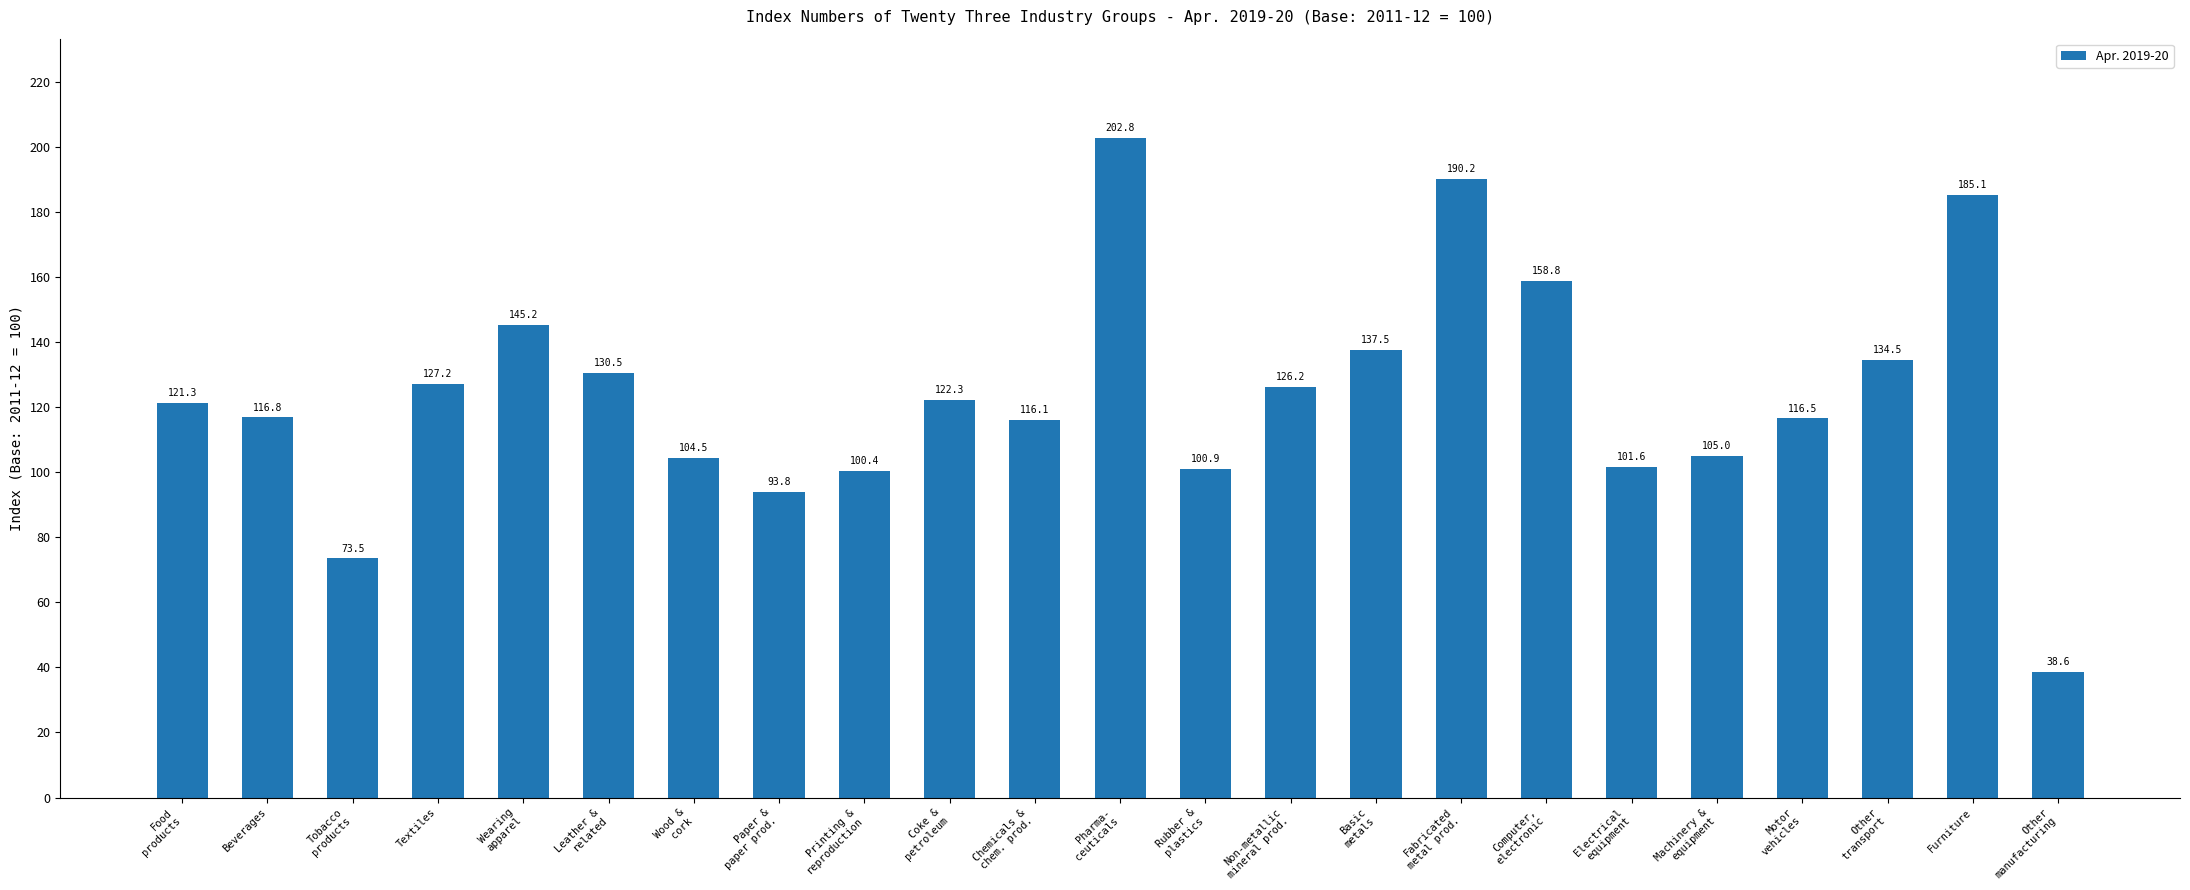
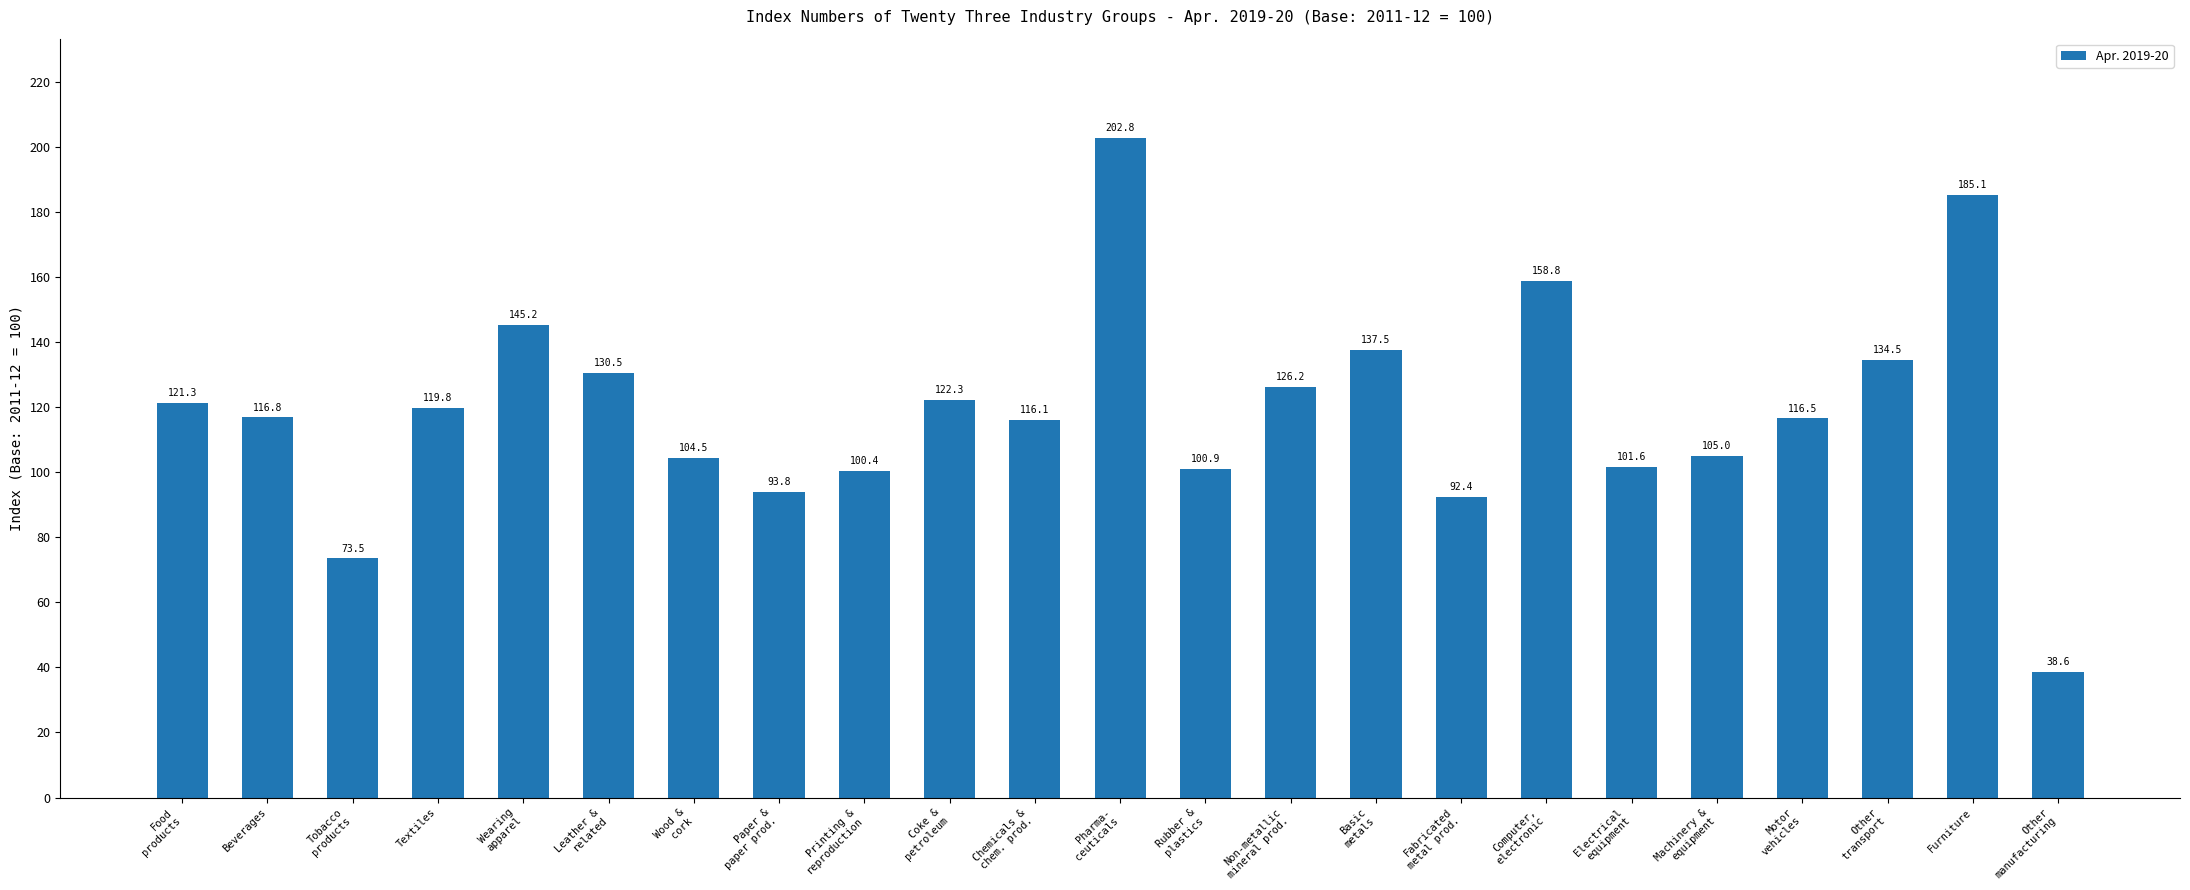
Textiles: 127.2 -> 119.8
Fabricated metal prod.: 190.2 -> 92.4
